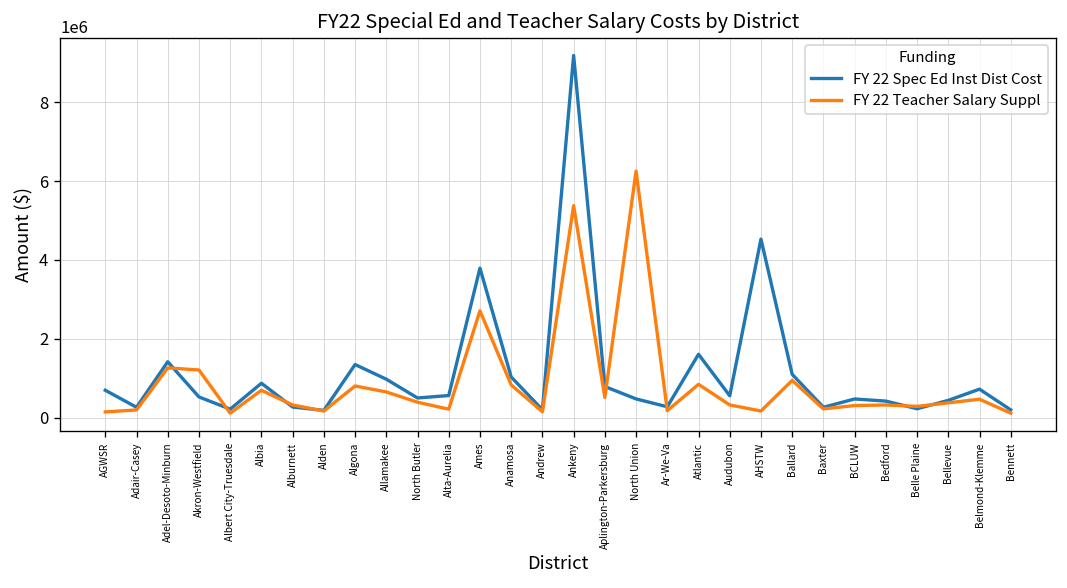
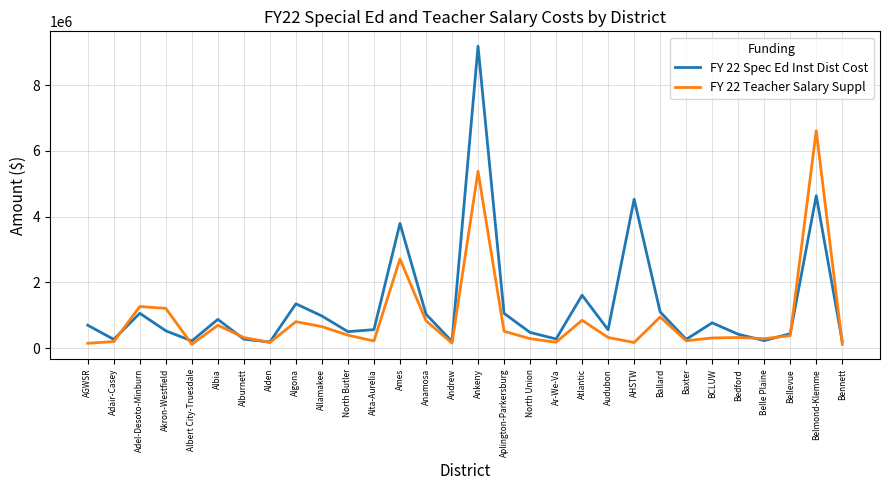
FY 22 Spec Ed Inst Dist Cost, Adel-Desoto-Minburn: 1400000 -> 1100000
FY 22 Spec Ed Inst Dist Cost, Aplington-Parkersburg: 800000 -> 1100000
FY 22 Teacher Salary Suppl, North Union: 6300000 -> 300000
FY 22 Spec Ed Inst Dist Cost, BCLUW: 500000 -> 800000
FY 22 Spec Ed Inst Dist Cost, Belmond-Klemme: 700000 -> 4600000
FY 22 Teacher Salary Suppl, Belmond-Klemme: 500000 -> 6600000
